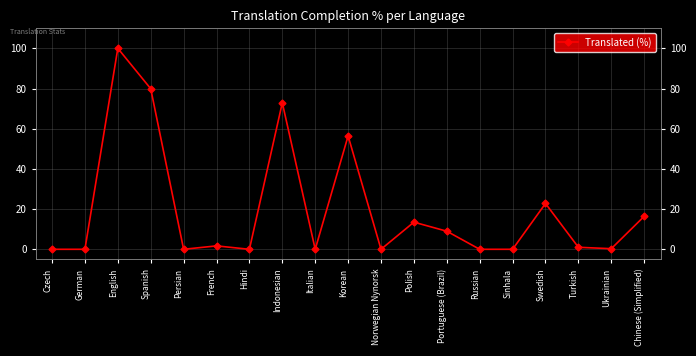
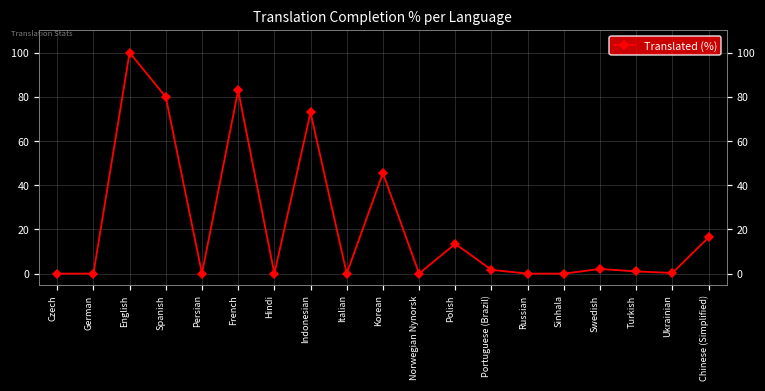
French: 2 -> 83
Korean: 56 -> 46
Portuguese (Brazil): 9 -> 2
Swedish: 23 -> 2
